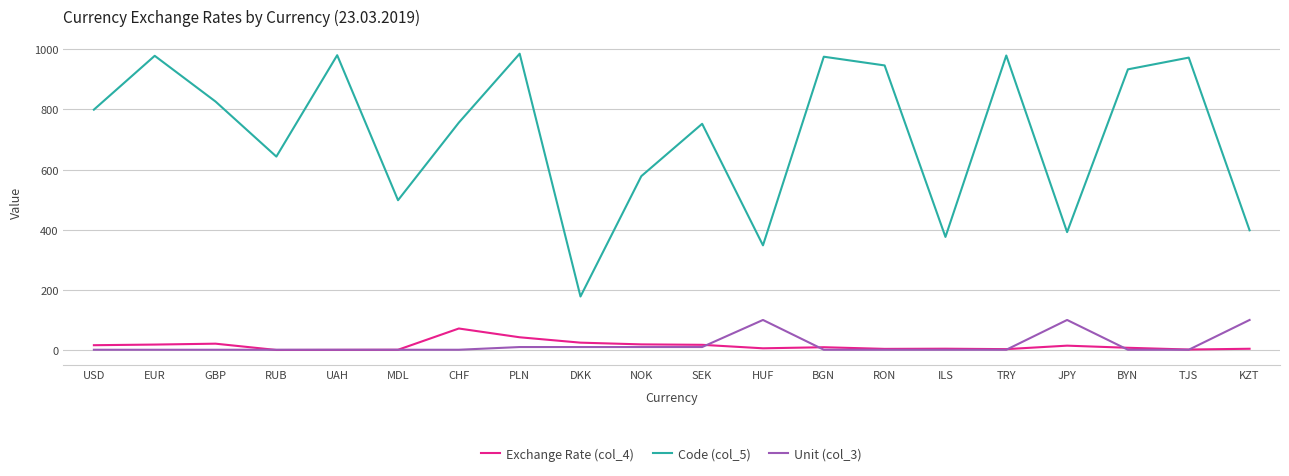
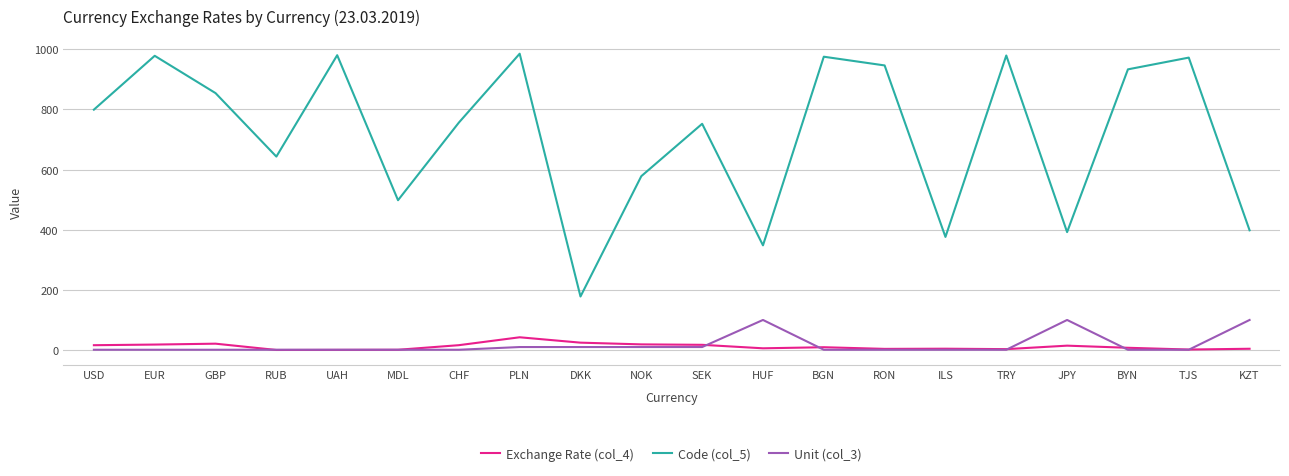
Code (col_5), GBP: 830 -> 850
Exchange Rate (col_4), CHF: 70 -> 20
